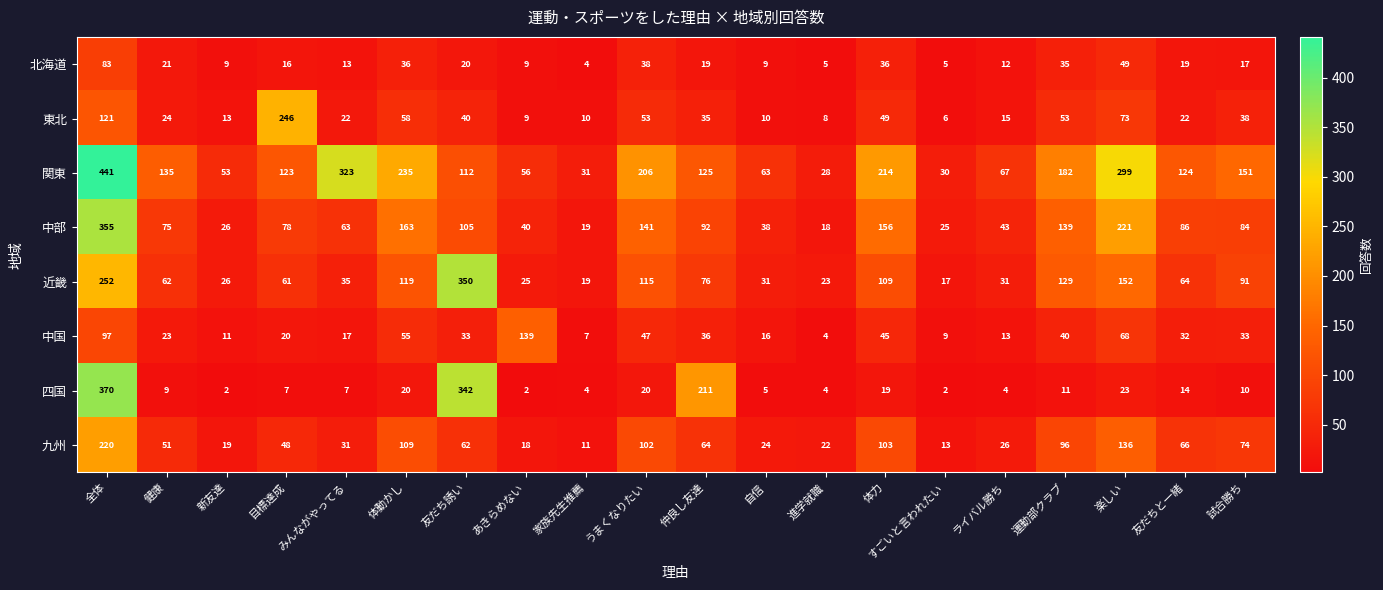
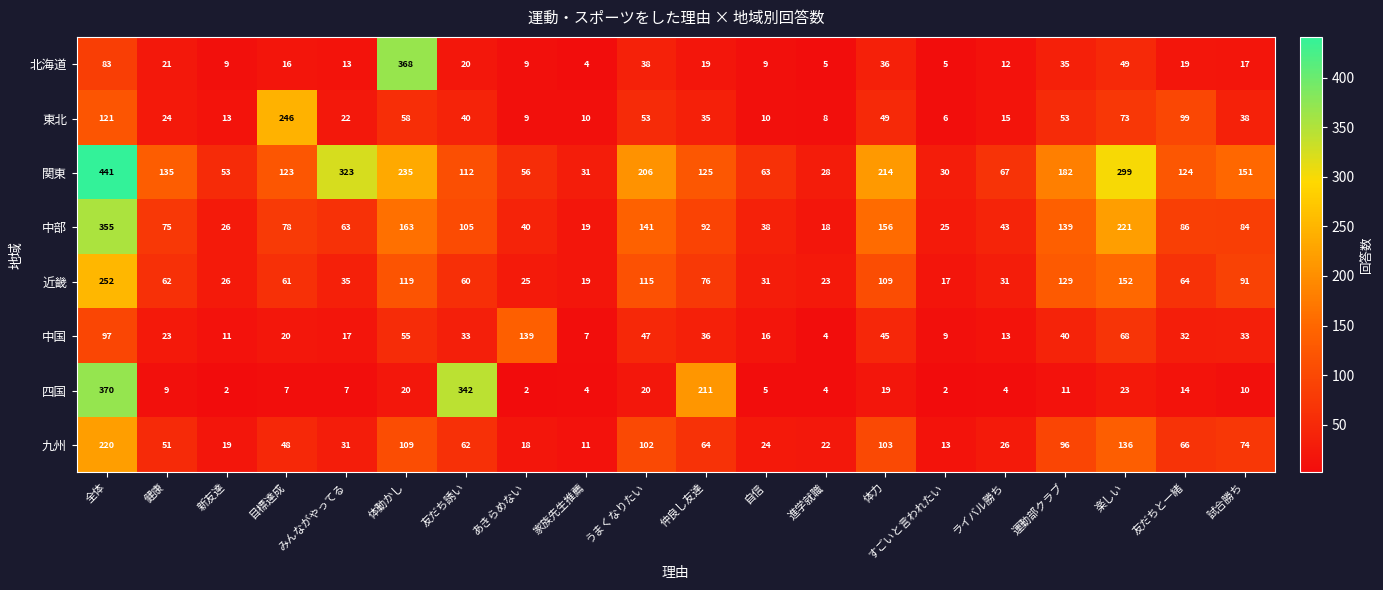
北海道, 体動かし: 36 -> 368
東北, 友だちと一緒: 22 -> 99
近畿, 友だち誘い: 350 -> 60
